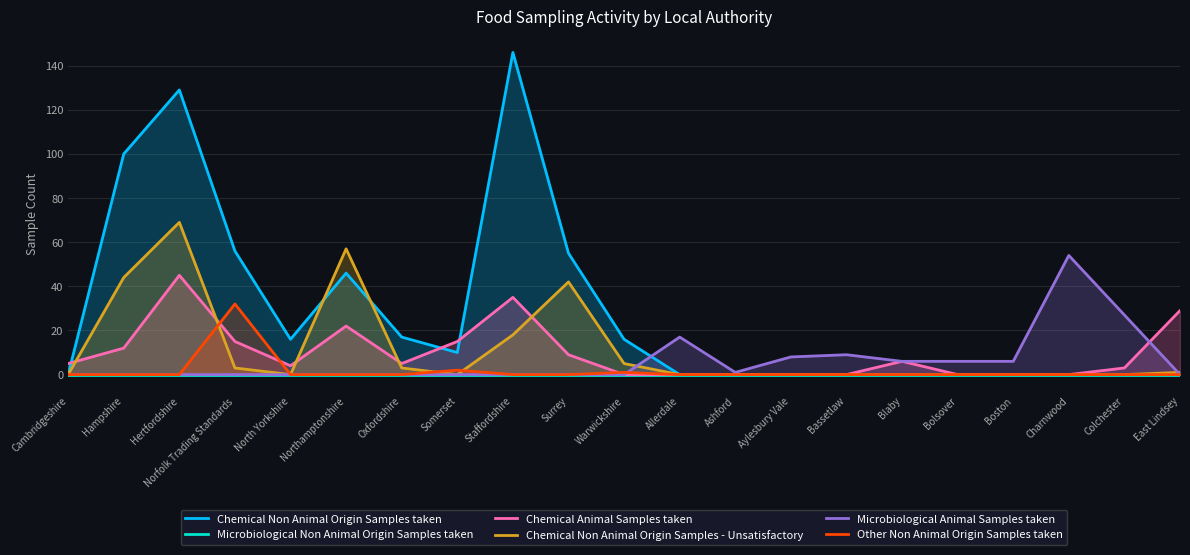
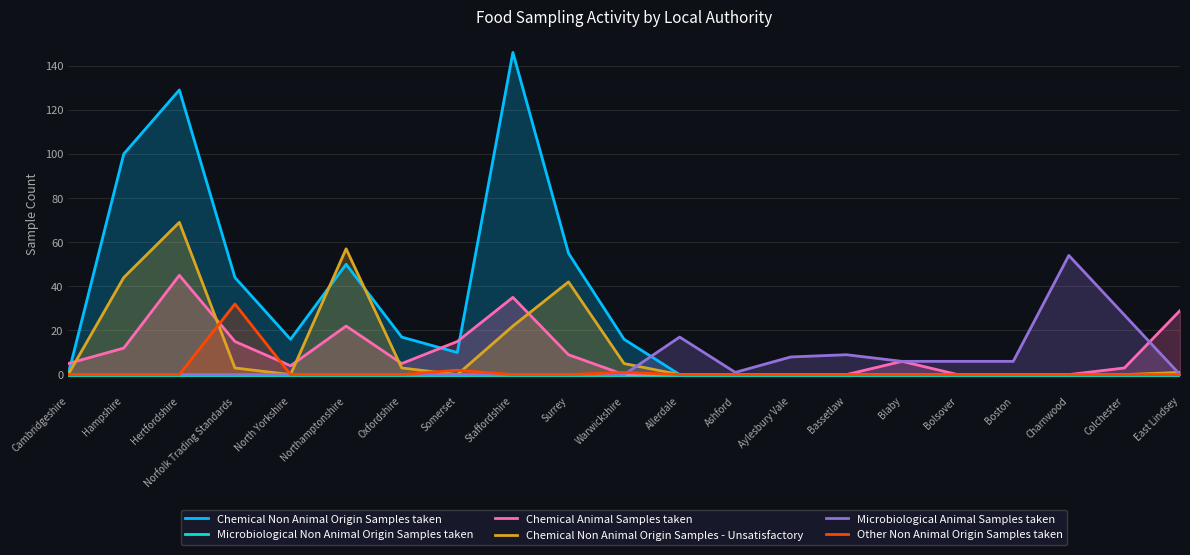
Chemical Non Animal Origin Samples taken, Norfolk Trading Standards: 56 -> 44
Chemical Non Animal Origin Samples taken, Northamptonshire: 46 -> 50
Chemical Non Animal Origin Samples - Unsatisfactory, Staffordshire: 18 -> 22
